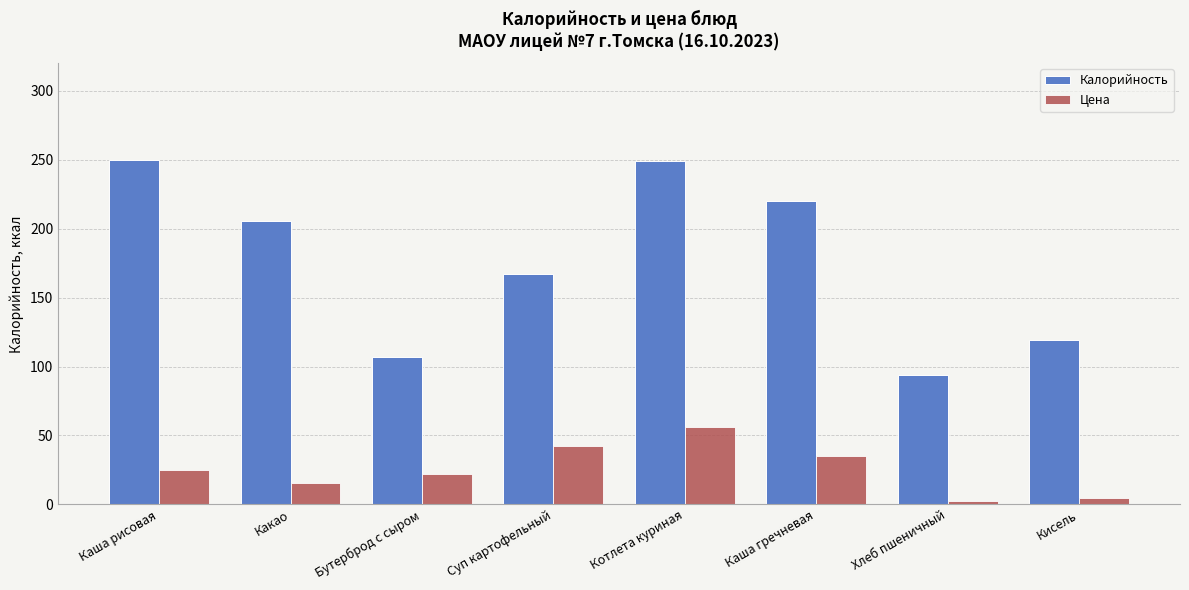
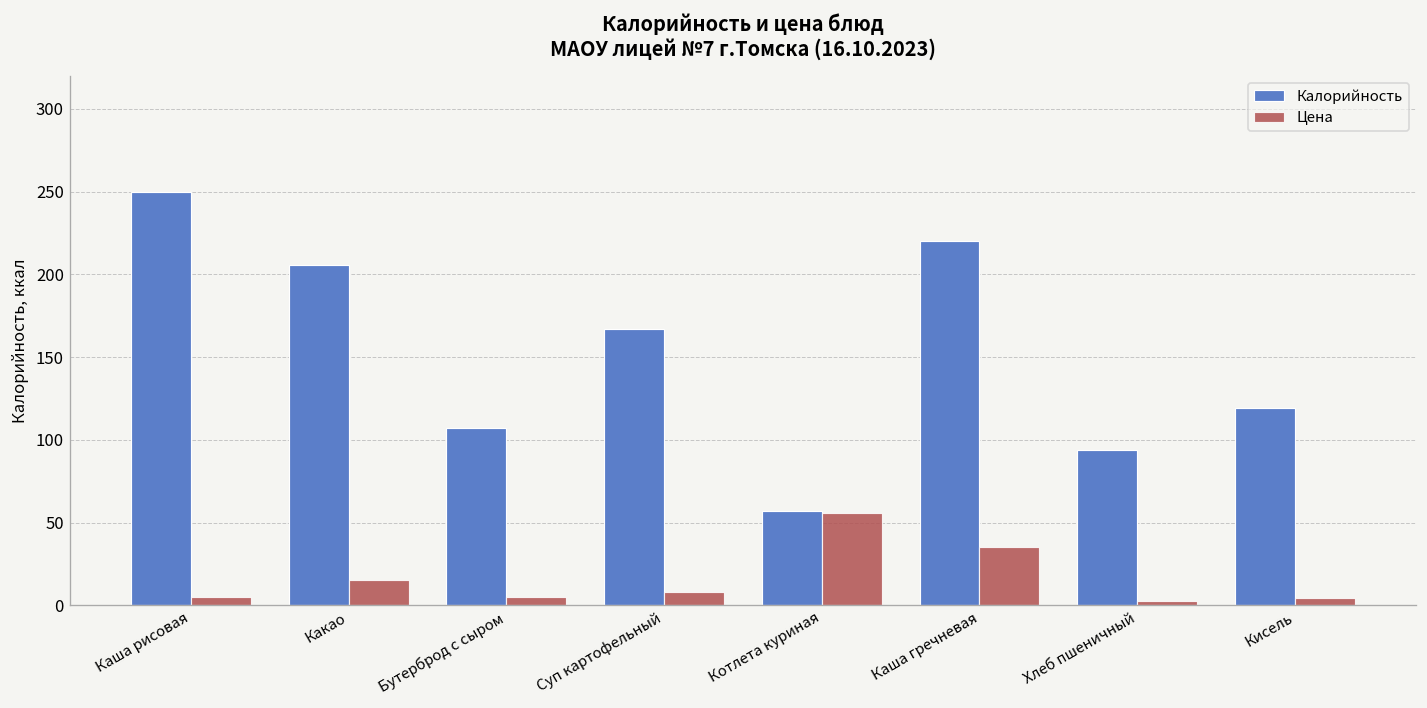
Цена, Каша рисовая: 25 -> 5
Цена, Бутерброд с сыром: 22 -> 5
Цена, Суп картофельный: 42 -> 8
Калорийность, Котлета куриная: 249 -> 57
